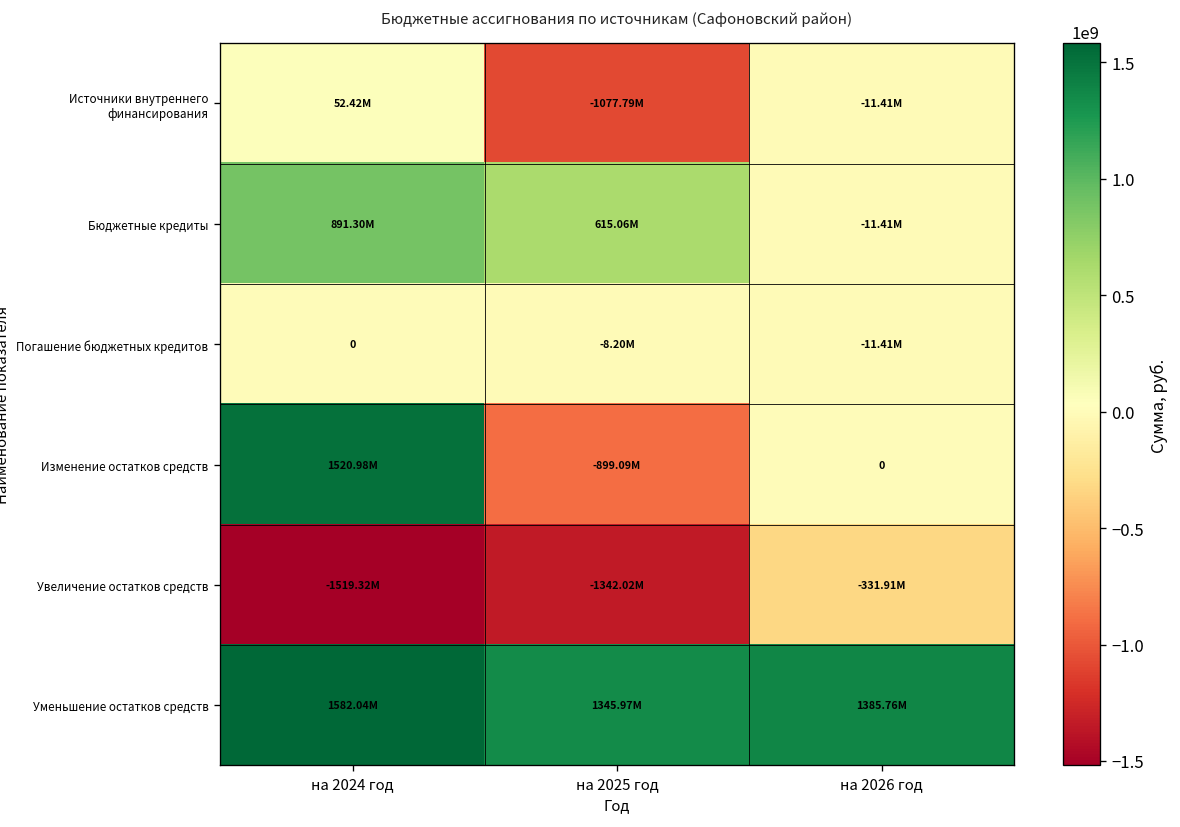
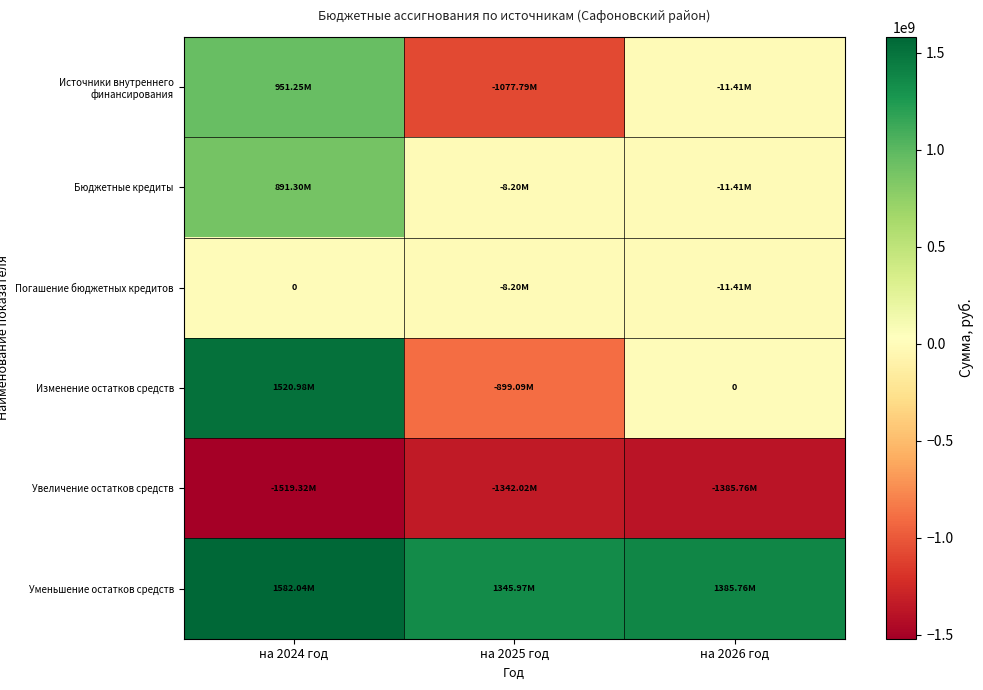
Источники внутреннего финансирования, на 2024 год: 52.42M -> 951.25M
Бюджетные кредиты, на 2025 год: 615.06M -> -8.20M
Увеличение остатков средств, на 2026 год: -331.91M -> -1385.76M
